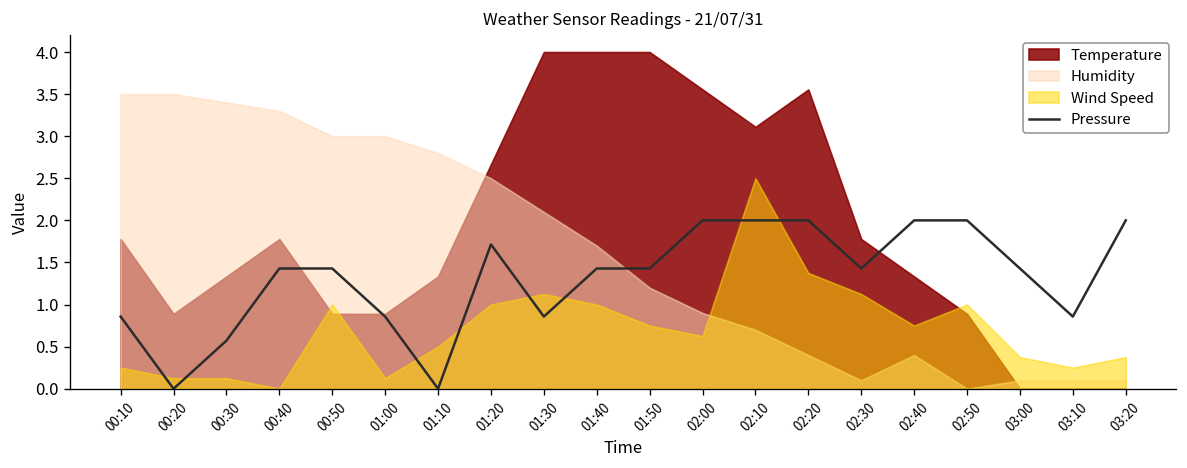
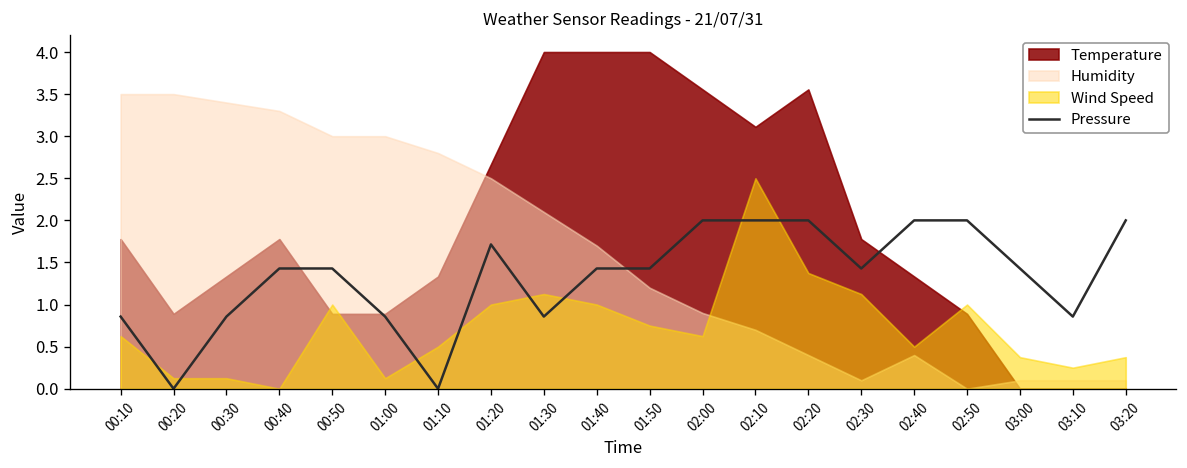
Wind Speed, 00:10: 0.2 -> 0.6
Pressure, 00:30: 0.6 -> 0.9
Wind Speed, 02:40: 0.7 -> 0.5
